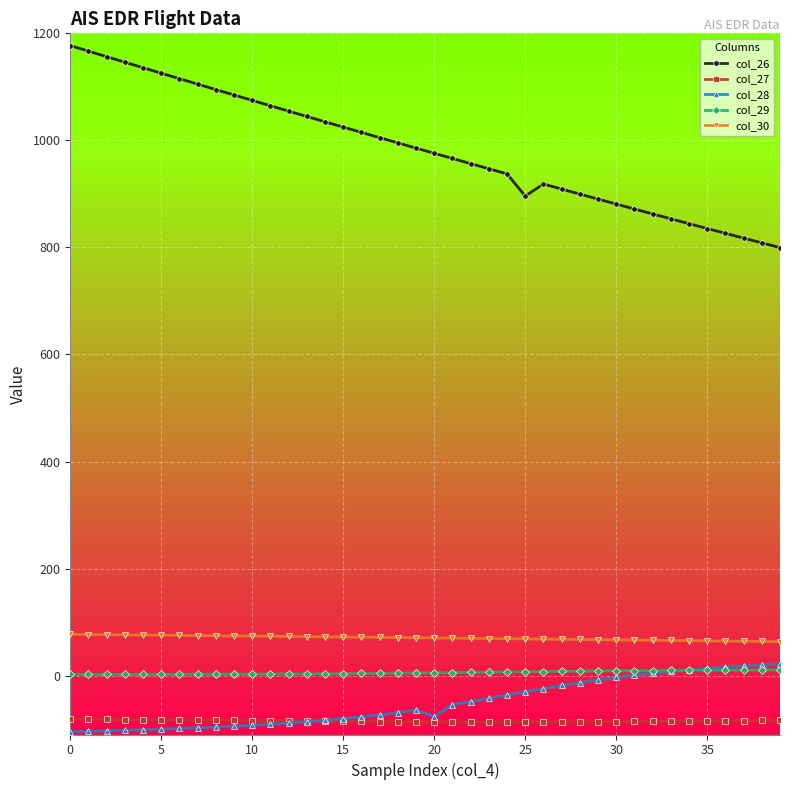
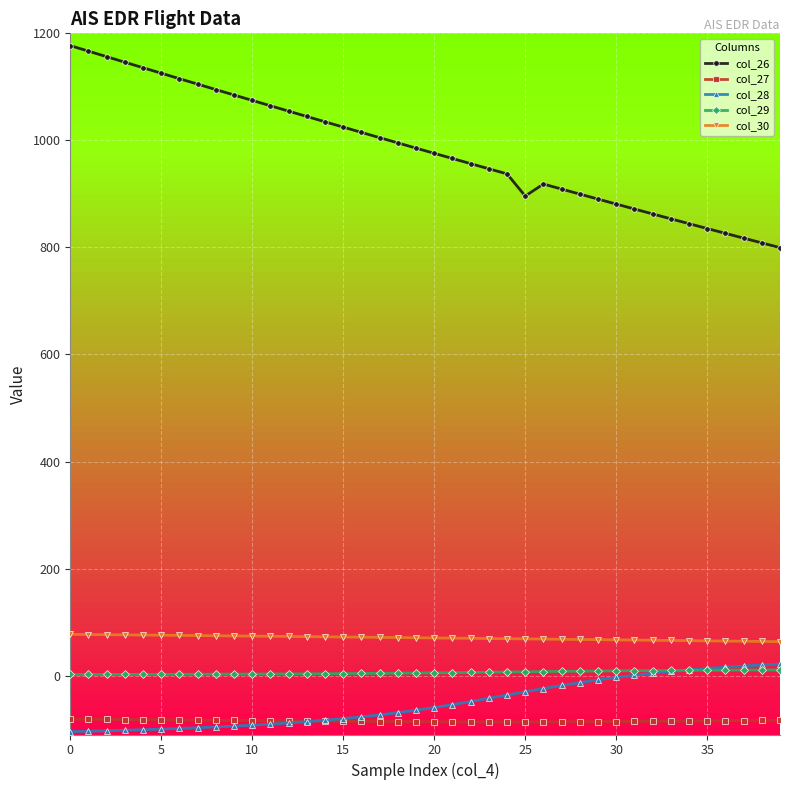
col_28, 20: -80 -> -60
